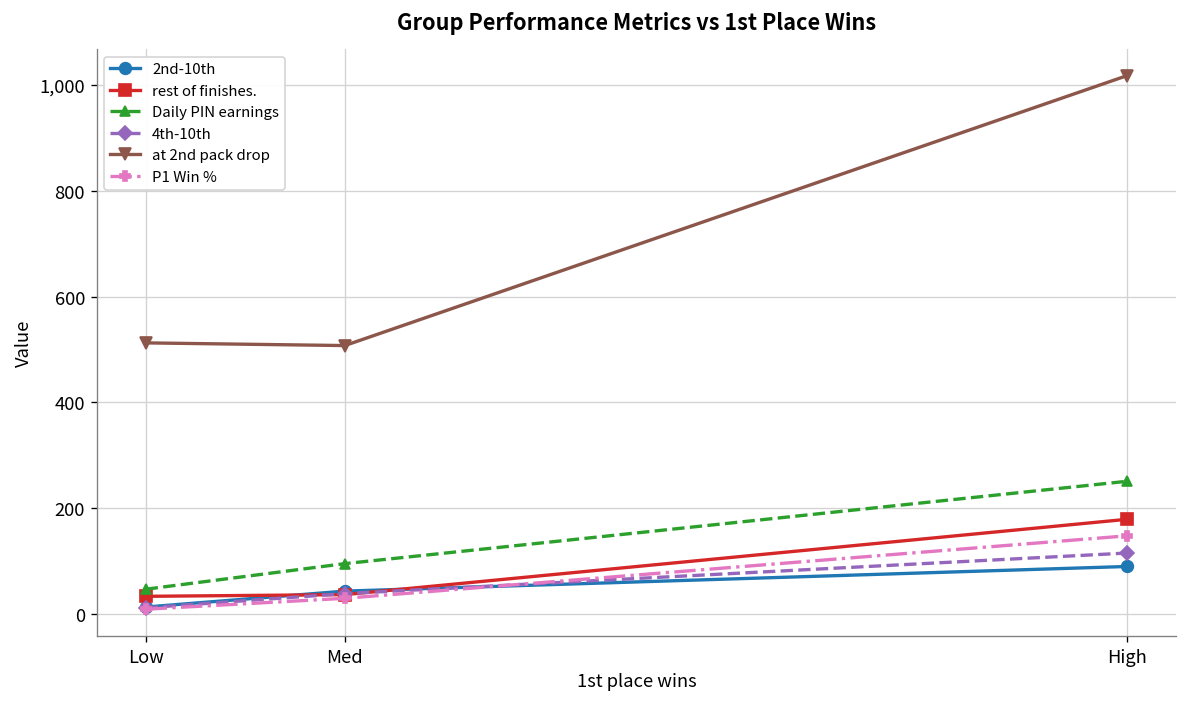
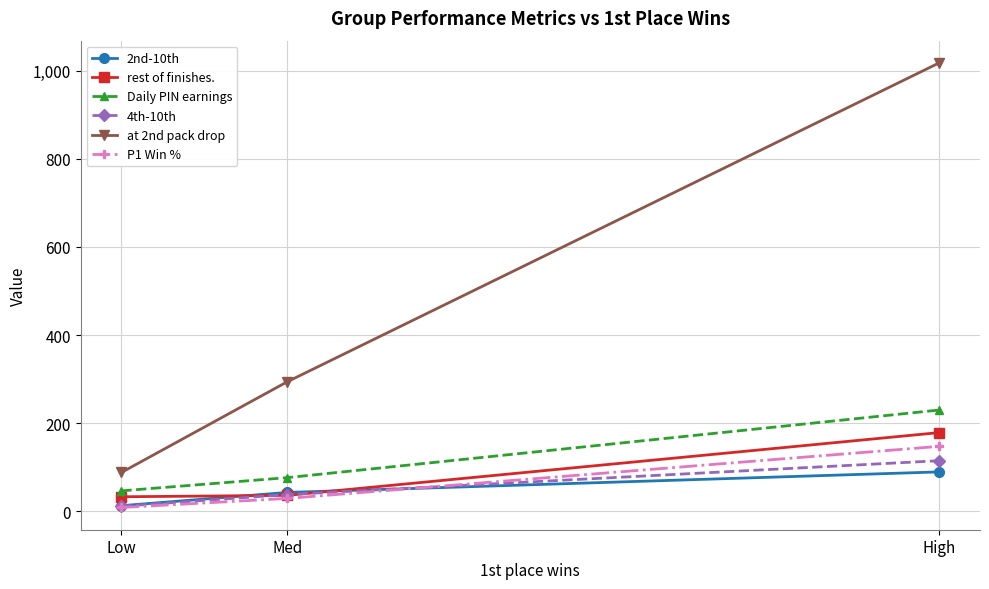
at 2nd pack drop, Low: 510 -> 90
Daily PIN earnings, Med: 90 -> 80
at 2nd pack drop, Med: 510 -> 290
Daily PIN earnings, High: 250 -> 230
